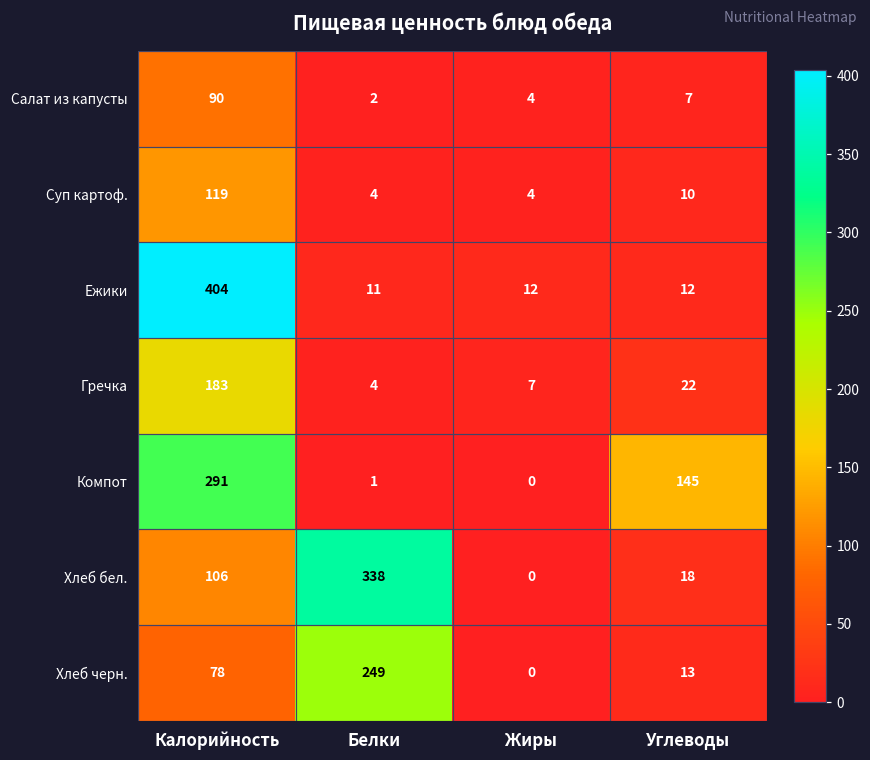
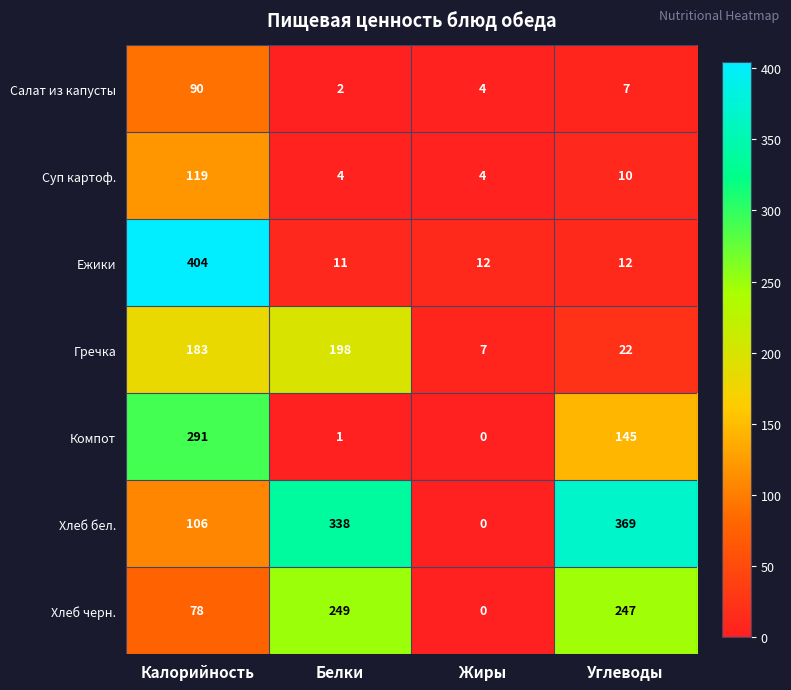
Гречка, Белки: 4 -> 198
Хлеб бел., Углеводы: 18 -> 369
Хлеб черн., Углеводы: 13 -> 247
